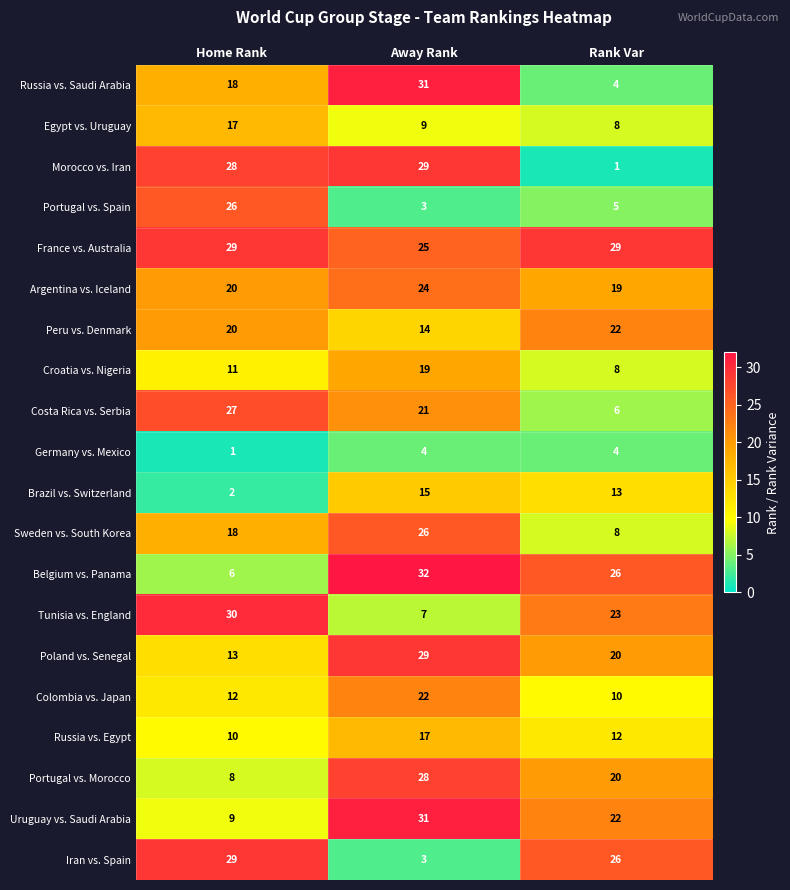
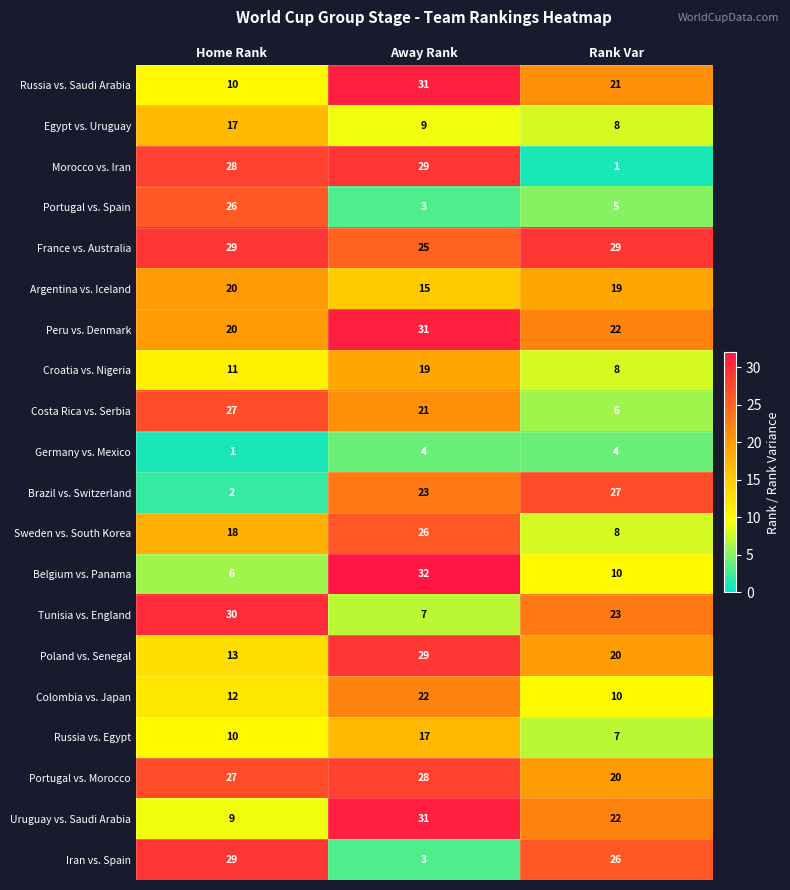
Russia vs. Saudi Arabia, Home Rank: 18 -> 10
Russia vs. Saudi Arabia, Rank Var: 4 -> 21
Argentina vs. Iceland, Away Rank: 24 -> 15
Peru vs. Denmark, Away Rank: 14 -> 31
Brazil vs. Switzerland, Away Rank: 15 -> 23
Brazil vs. Switzerland, Rank Var: 13 -> 27
Belgium vs. Panama, Rank Var: 26 -> 10
Russia vs. Egypt, Rank Var: 12 -> 7
Portugal vs. Morocco, Home Rank: 8 -> 27
